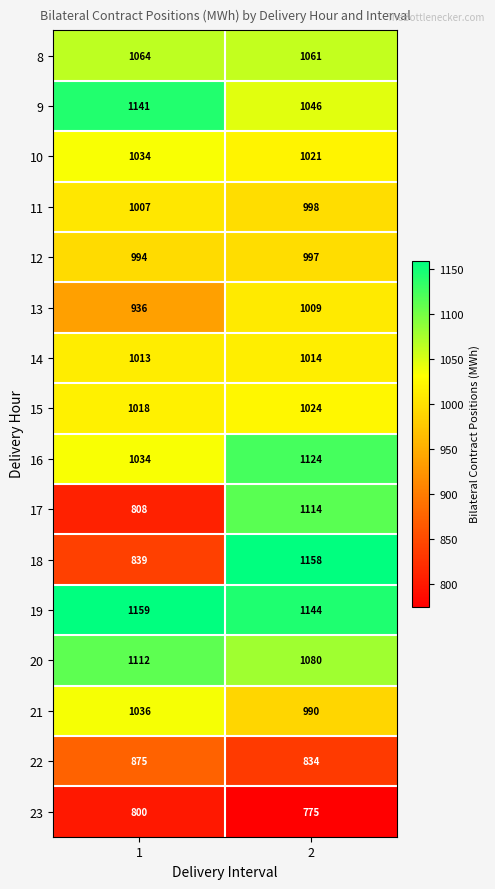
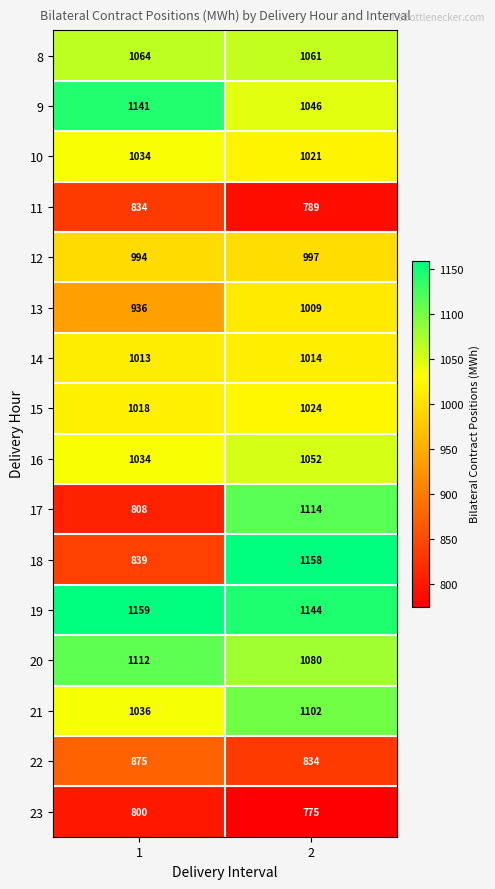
11, 1: 1007 -> 834
11, 2: 998 -> 789
16, 2: 1124 -> 1052
21, 2: 990 -> 1102
